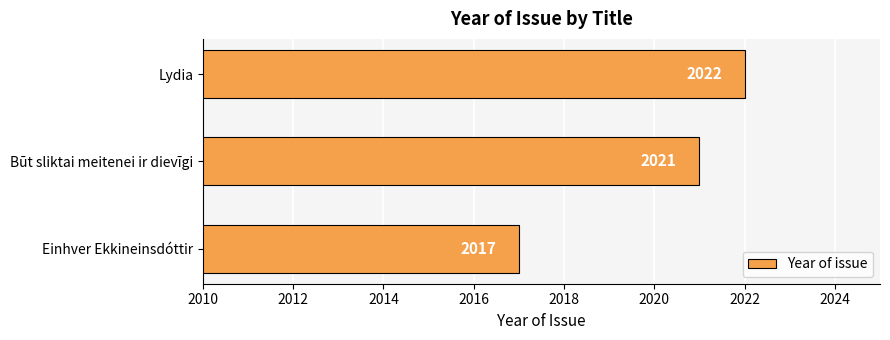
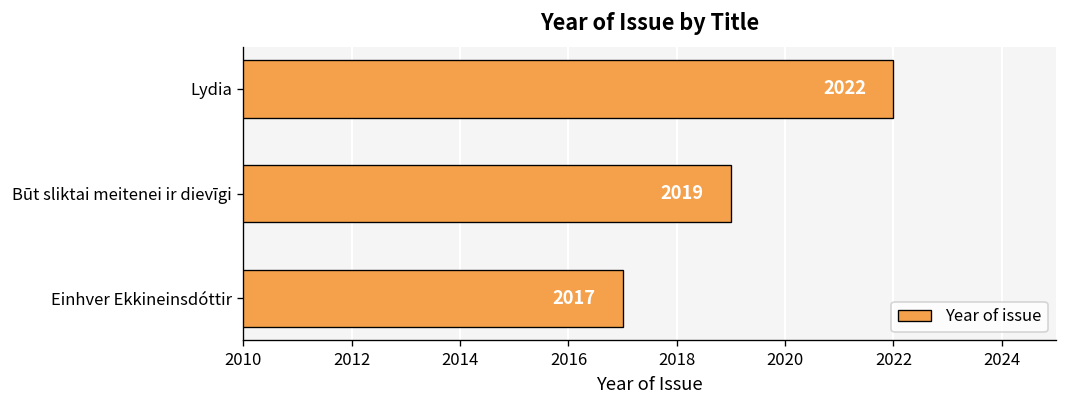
Būt sliktai meitenei ir dievīgi: 2021 -> 2019
